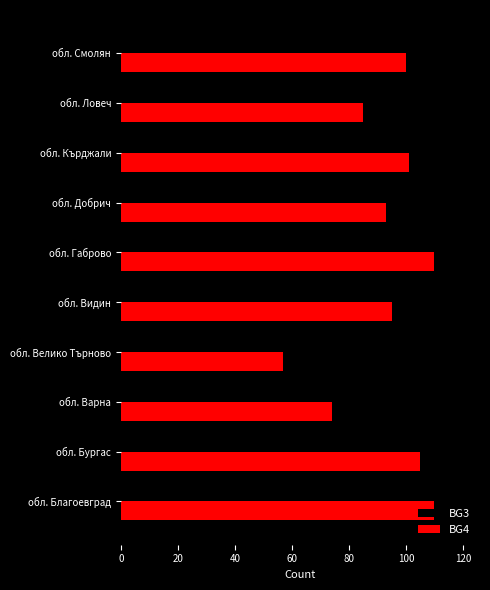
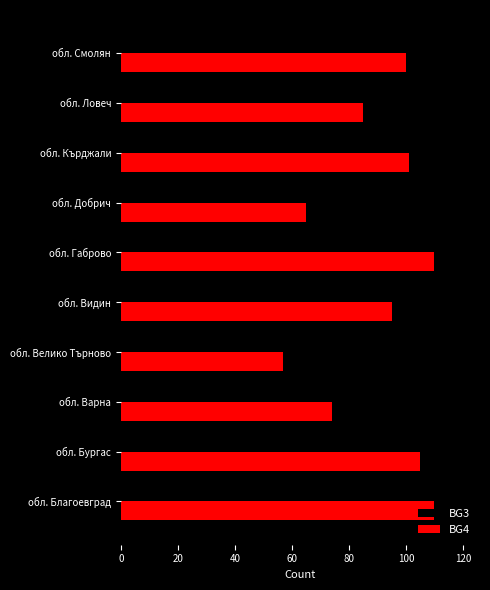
BG4, обл. Добрич: 93 -> 65
